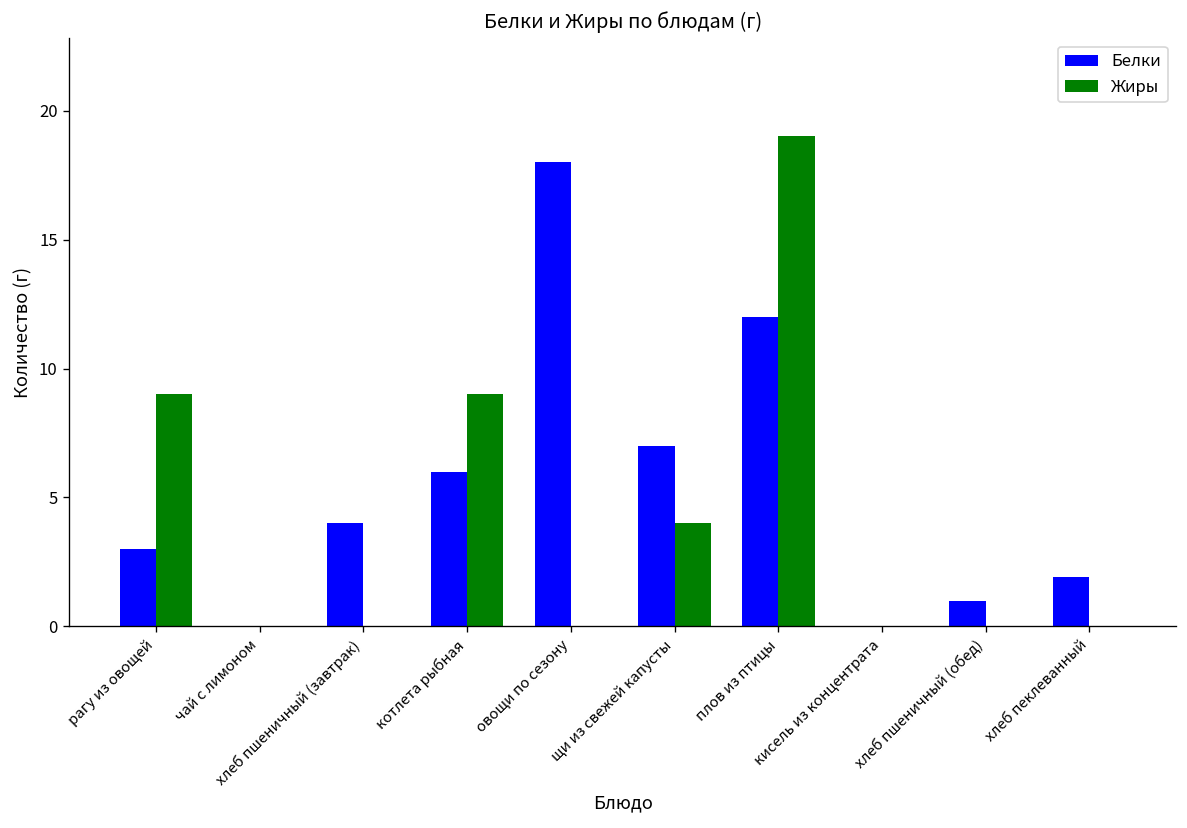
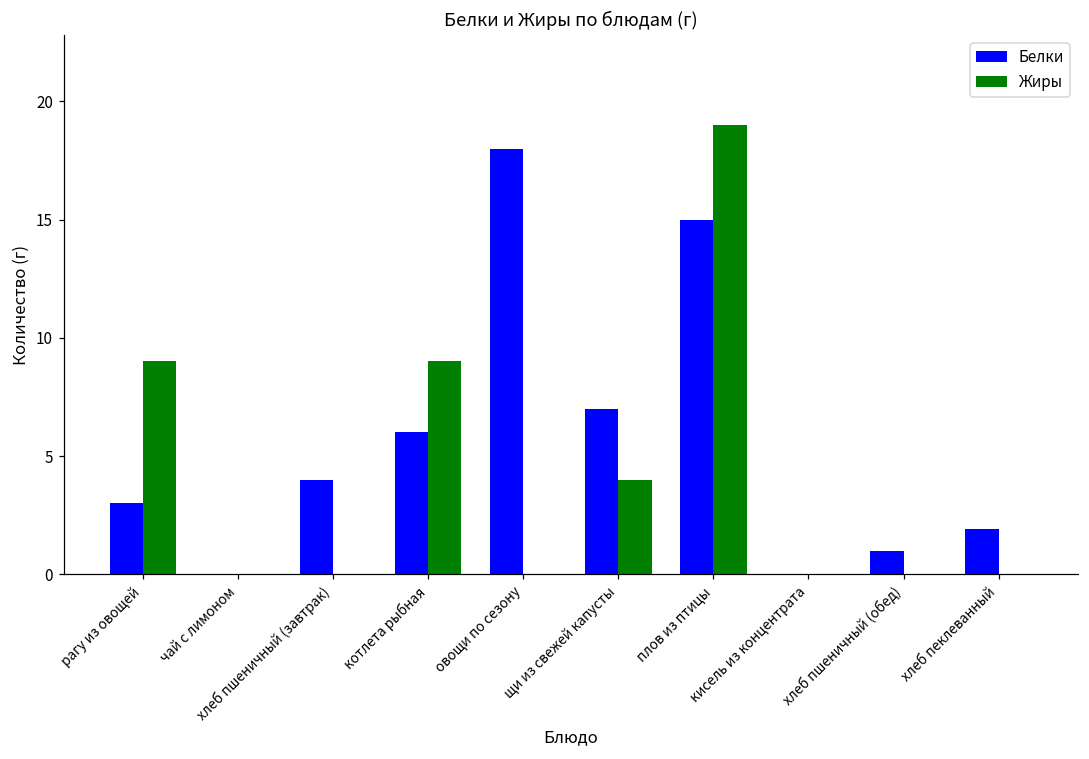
Белки, плов из птицы: 12 -> 15
